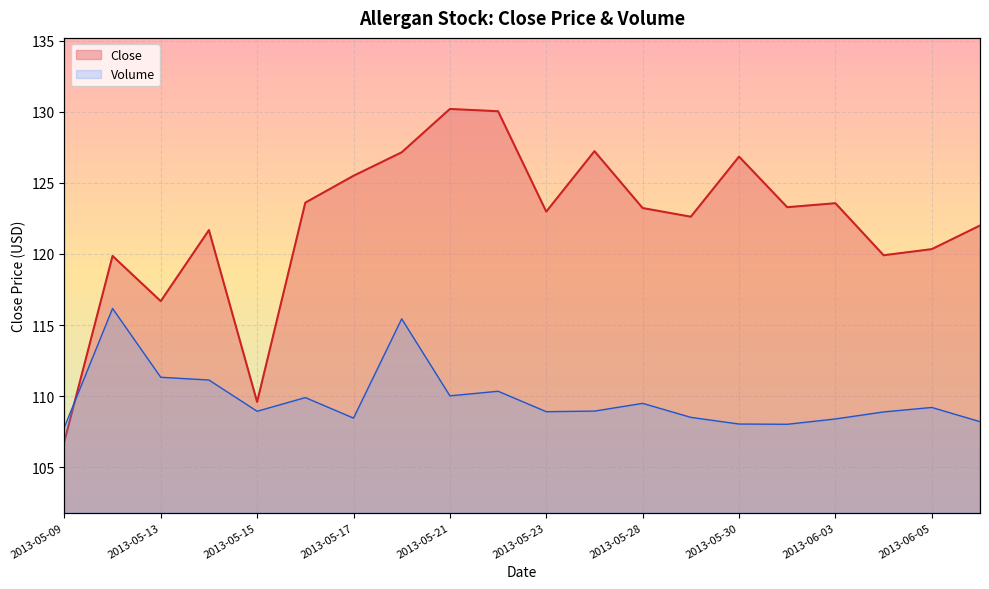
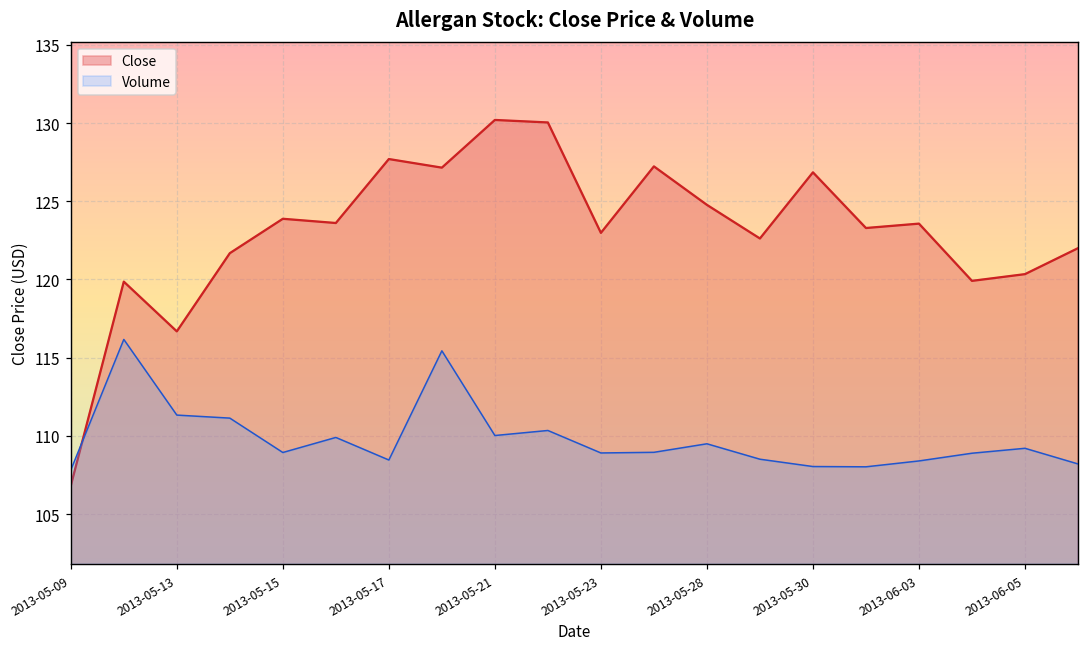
Close, 2013-05-15: 109.6 -> 123.9
Close, 2013-05-17: 125.5 -> 127.7
Close, 2013-05-28: 123.2 -> 124.8
